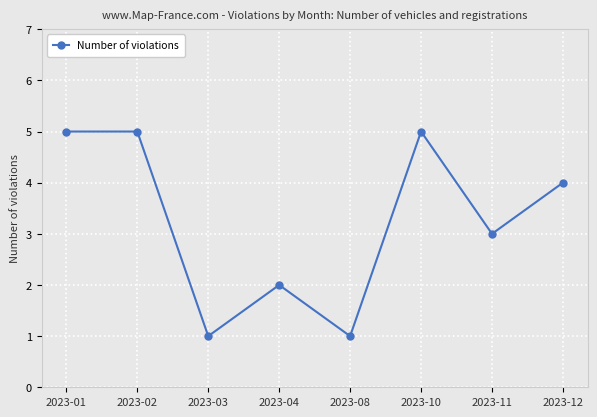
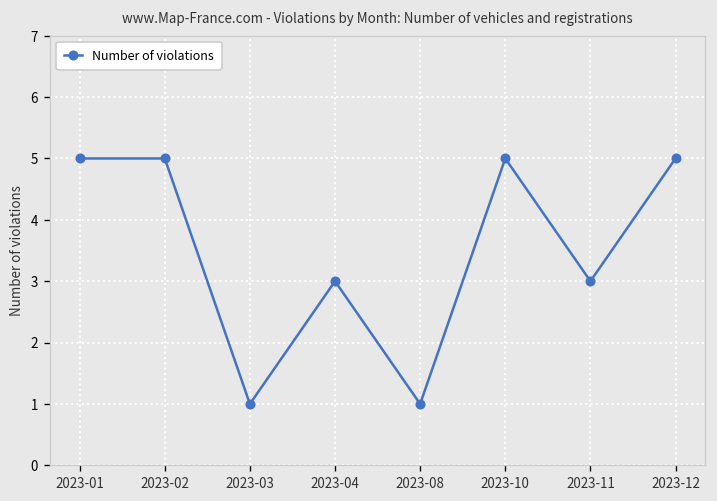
2023-04: 2 -> 3
2023-12: 4 -> 5
